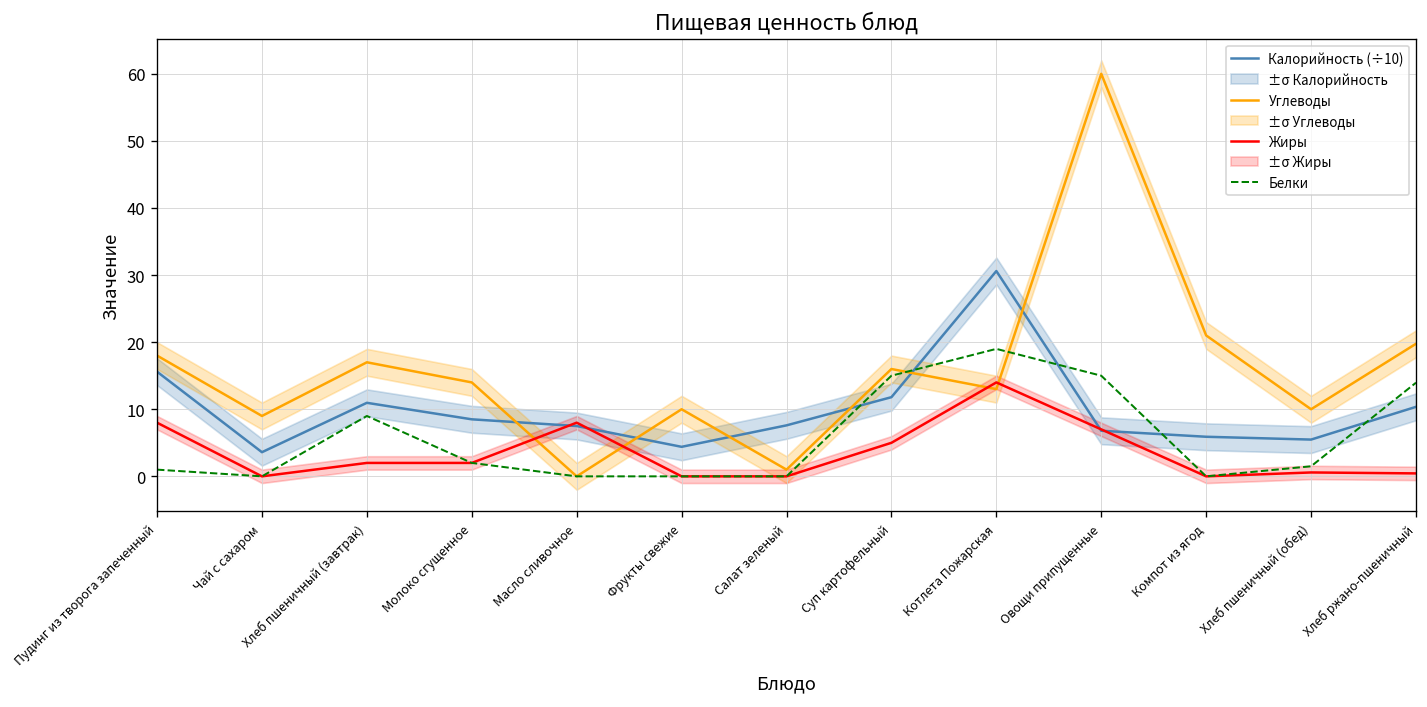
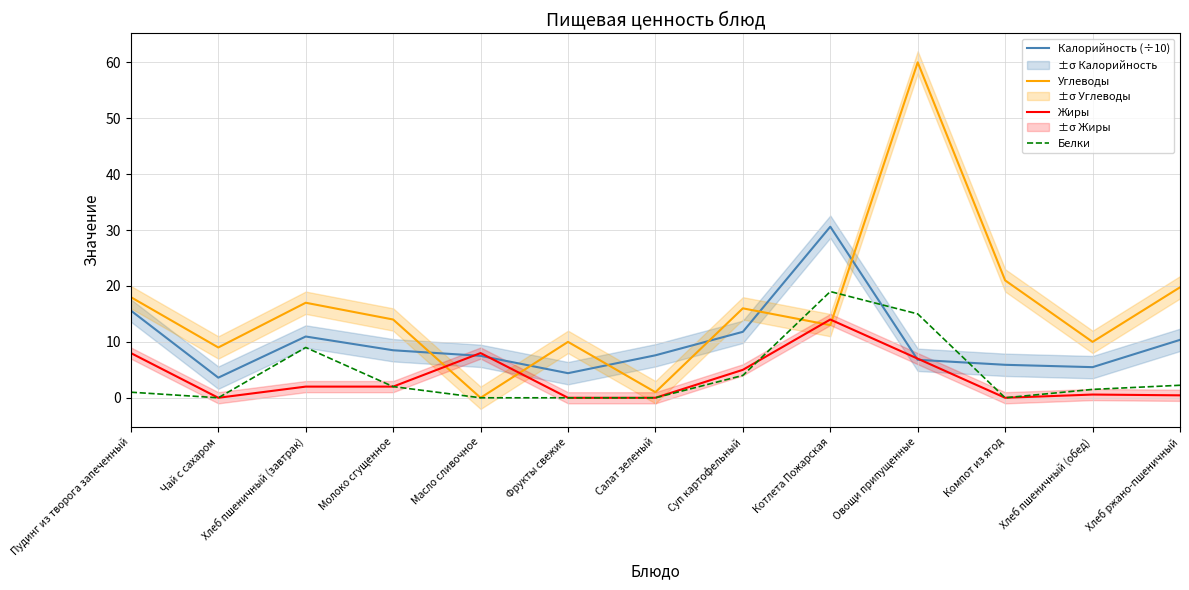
Белки, Суп картофельный: 15 -> 4
Белки, Хлеб ржано-пшеничный: 14 -> 2
